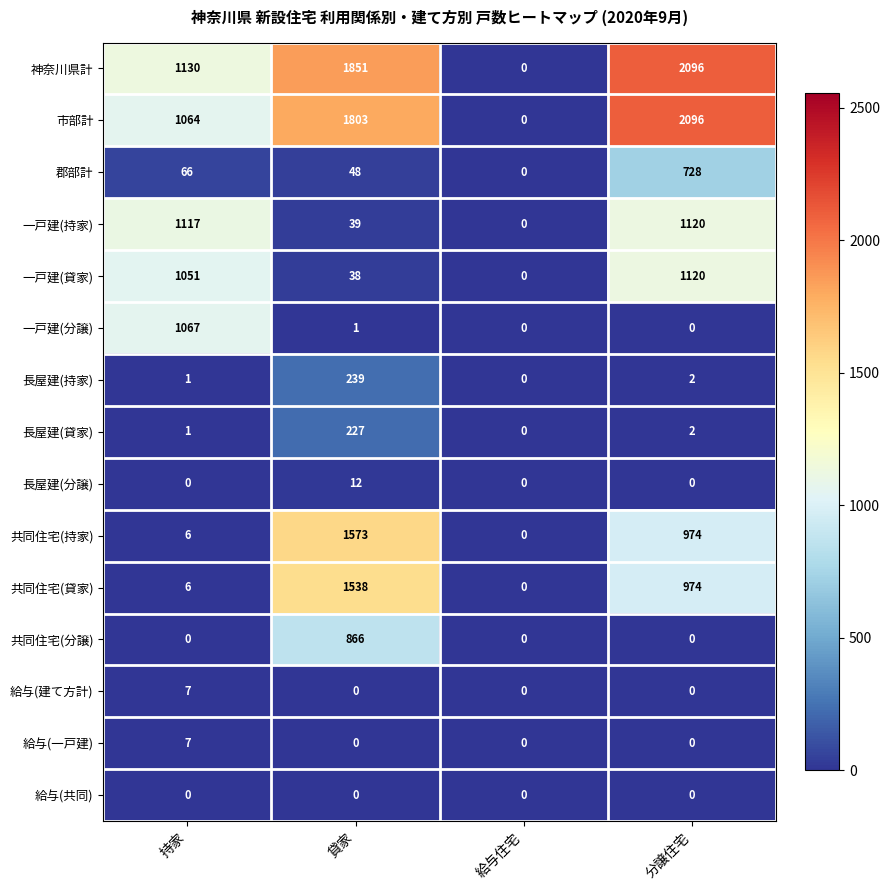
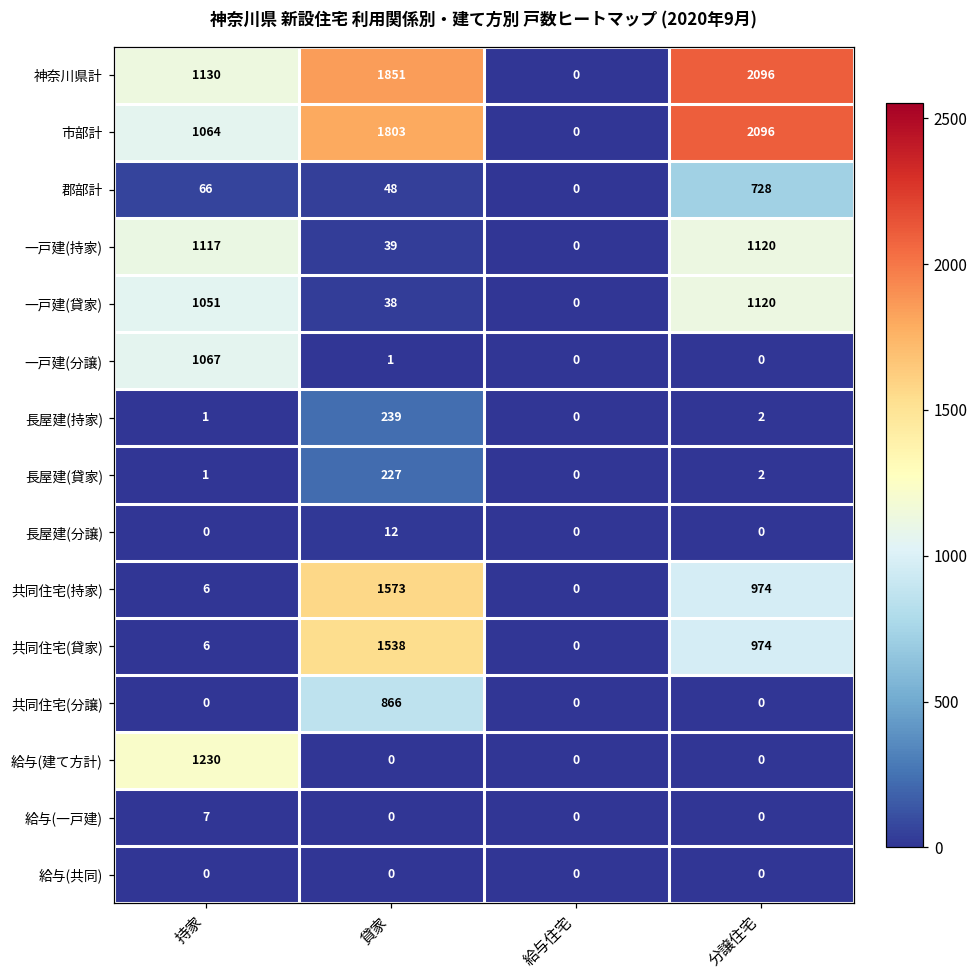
給与(建て方計), 持家: 7 -> 1230
